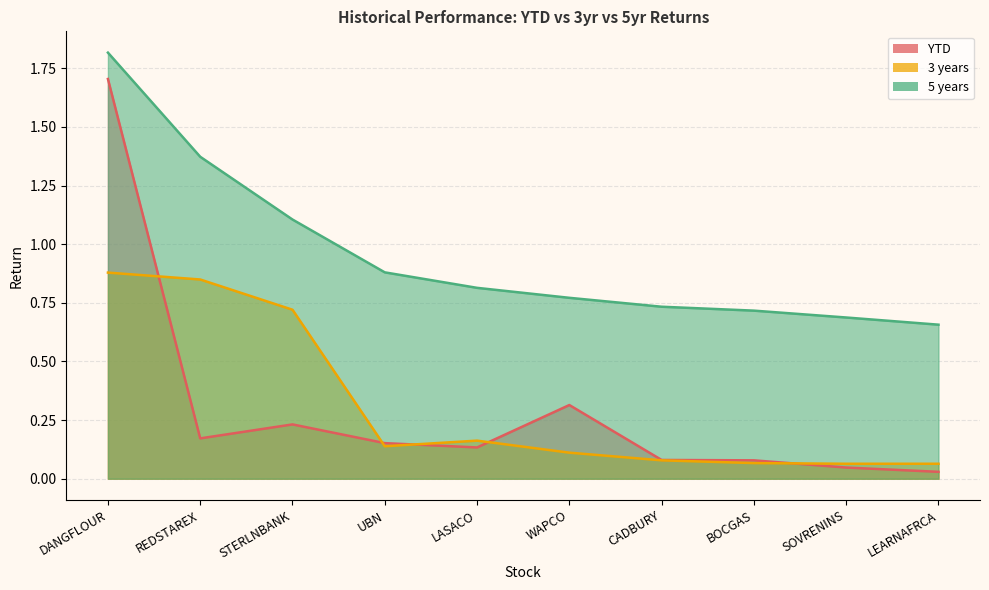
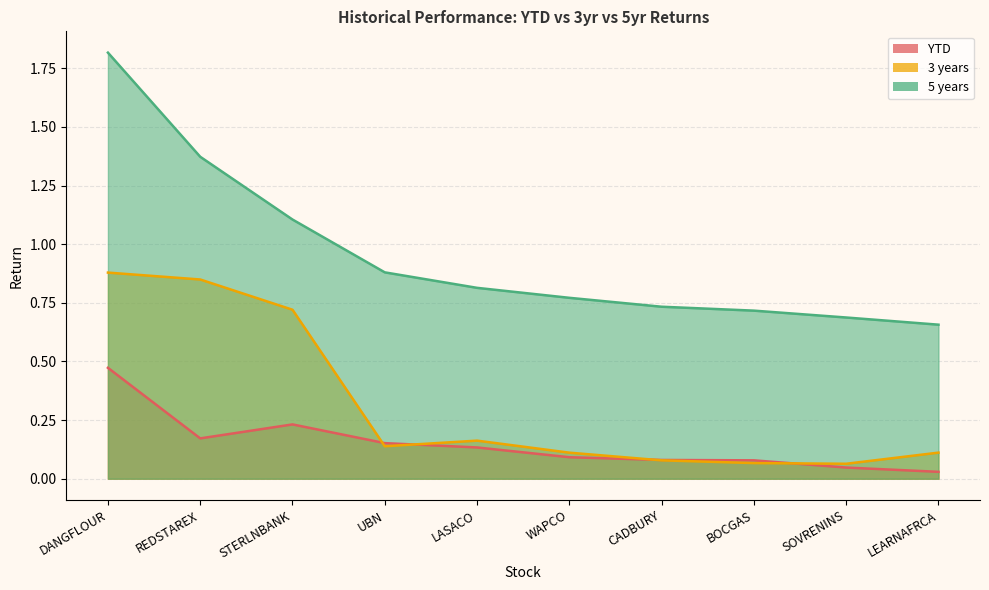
YTD, DANGFLOUR: 1.70 -> 0.47
YTD, WAPCO: 0.31 -> 0.09
3 years, LEARNAFRCA: 0.06 -> 0.11
